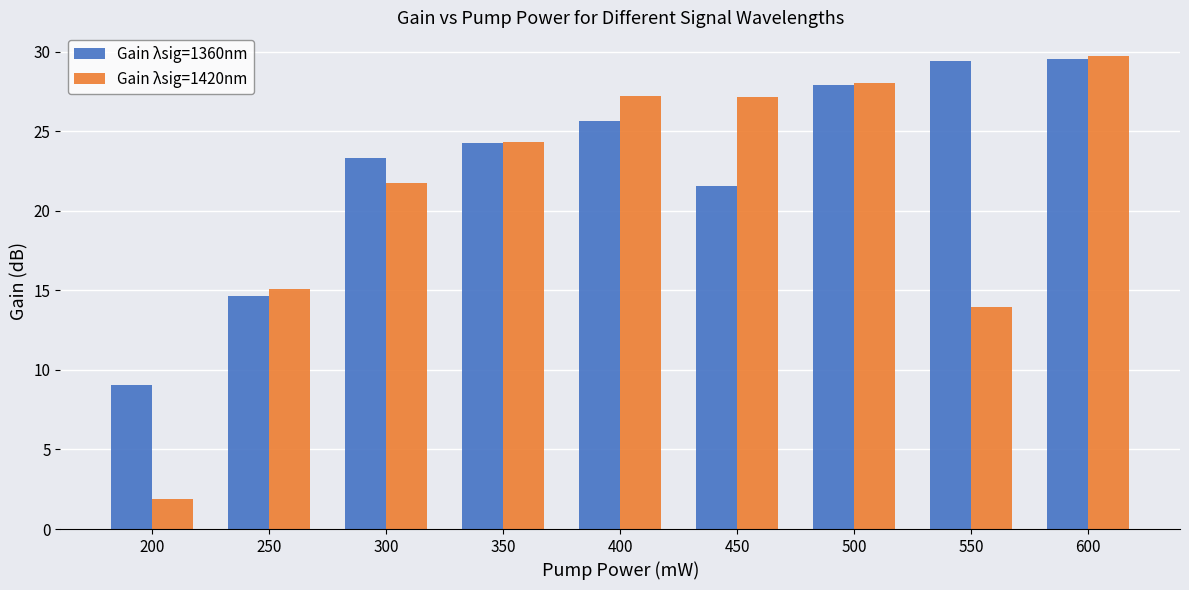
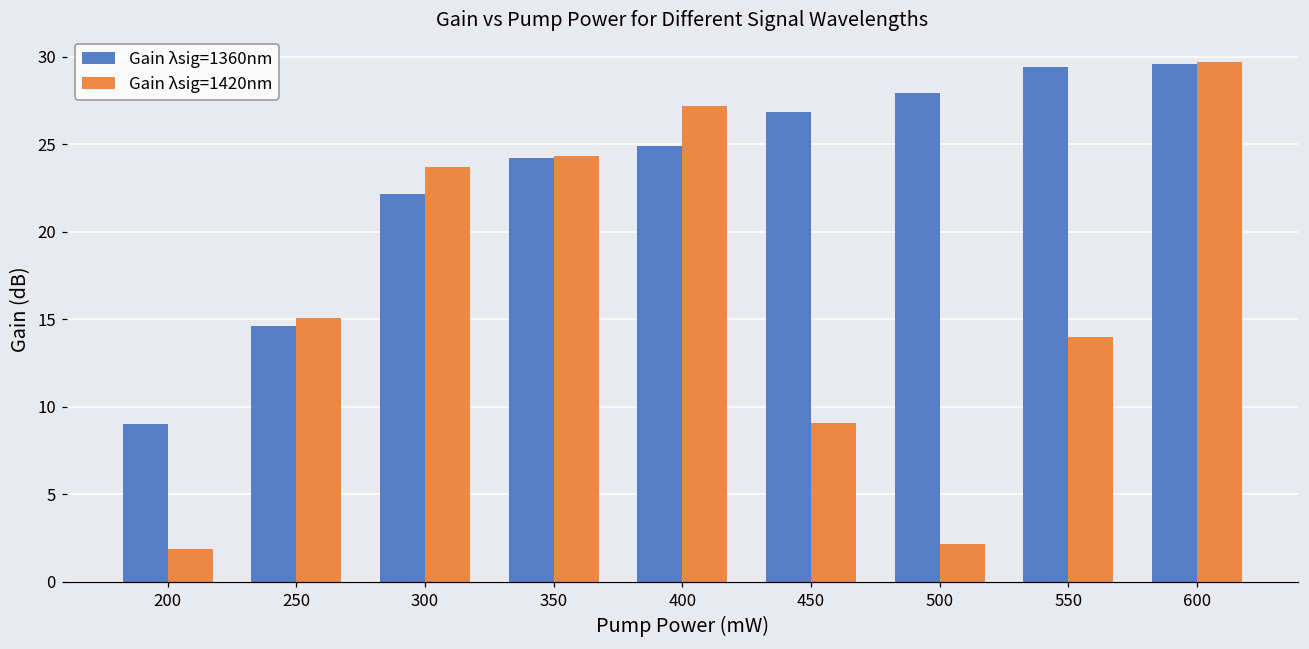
Gain λsig=1360nm, 300: 23.3 -> 22.2
Gain λsig=1420nm, 300: 21.8 -> 23.7
Gain λsig=1360nm, 400: 25.6 -> 24.9
Gain λsig=1360nm, 450: 21.5 -> 26.9
Gain λsig=1420nm, 450: 27.1 -> 9.1
Gain λsig=1420nm, 500: 28.0 -> 2.1
